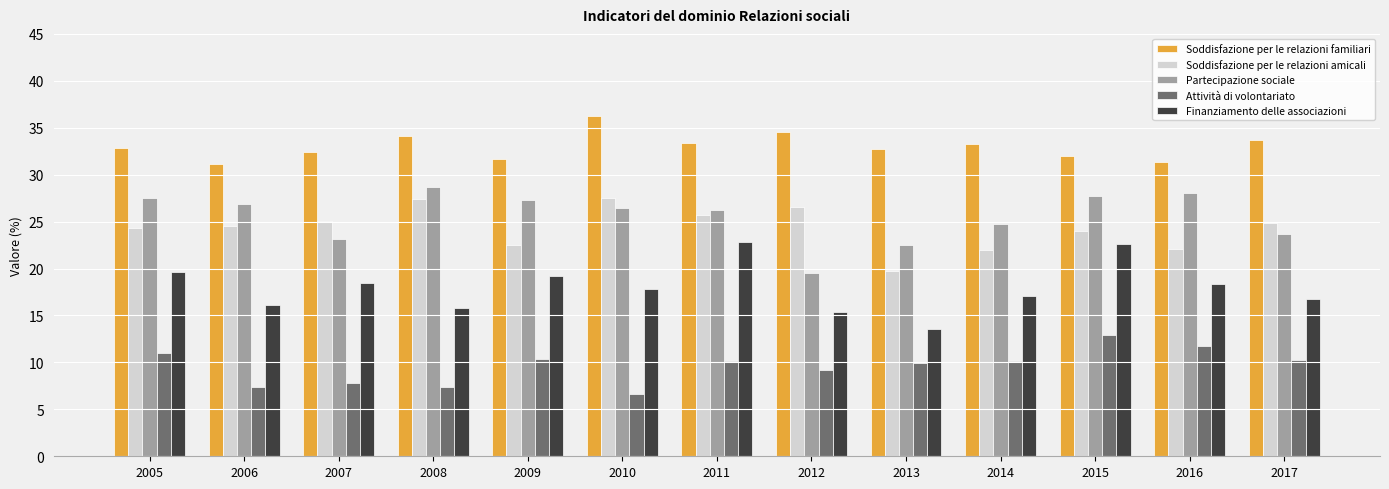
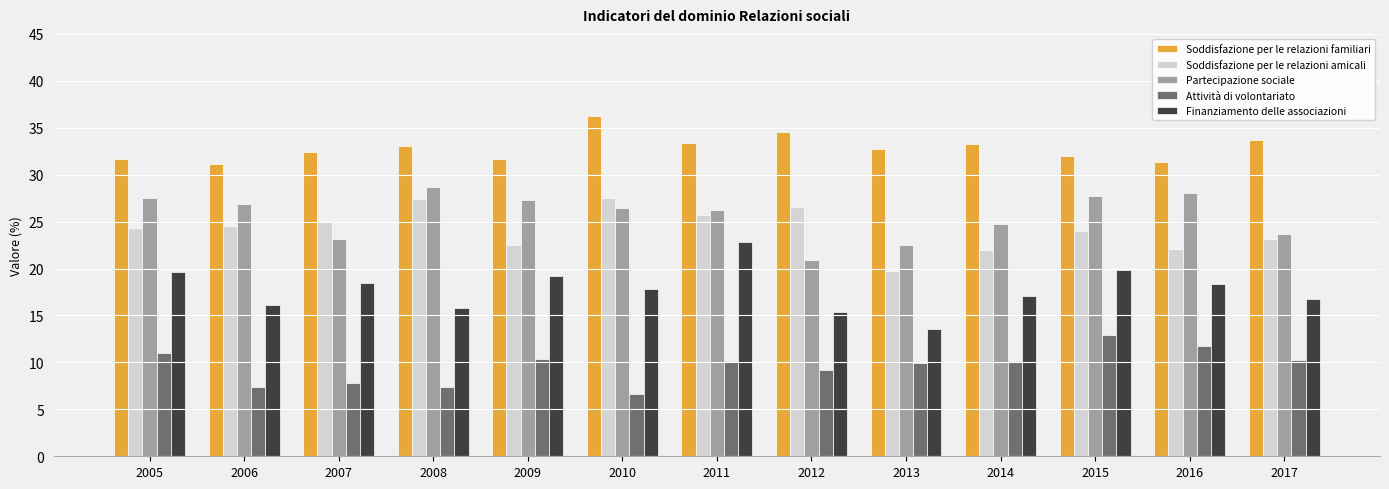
Soddisfazione per le relazioni familiari, 2005: 33 -> 32
Soddisfazione per le relazioni familiari, 2008: 34 -> 33
Partecipazione sociale, 2012: 20 -> 21
Finanziamento delle associazioni, 2015: 23 -> 20
Soddisfazione per le relazioni amicali, 2017: 25 -> 23
